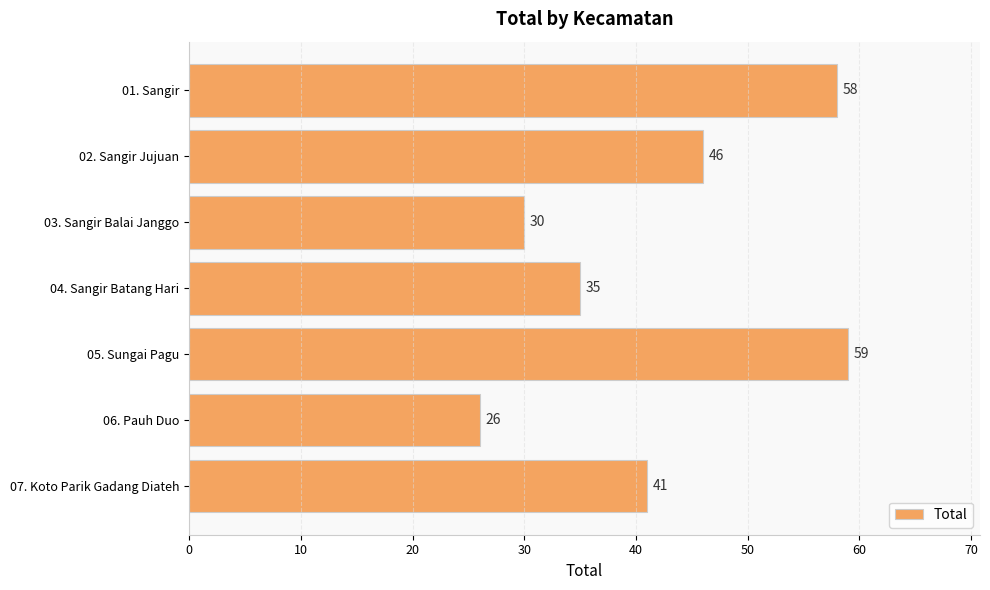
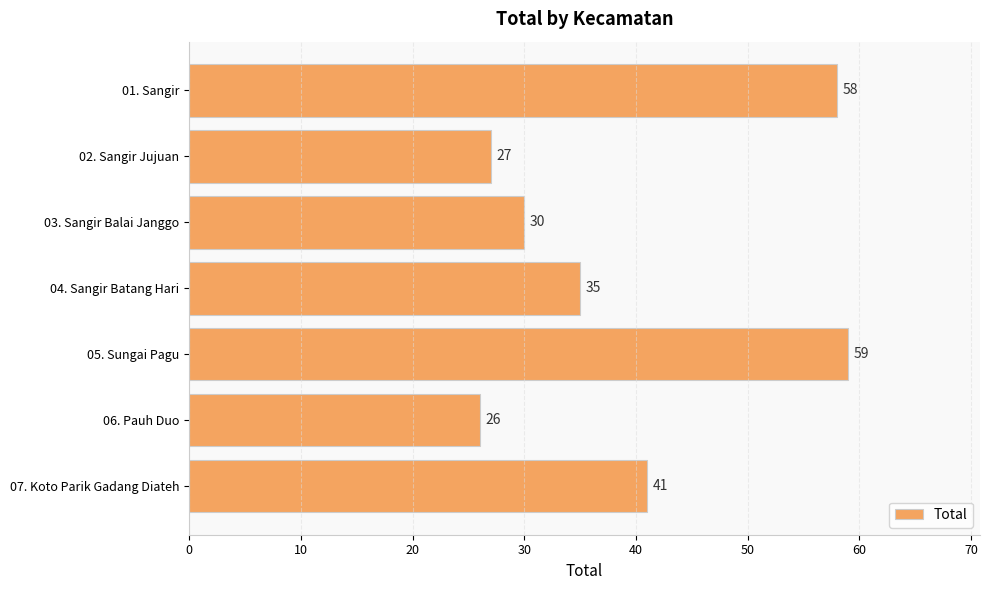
02. Sangir Jujuan: 46 -> 27
